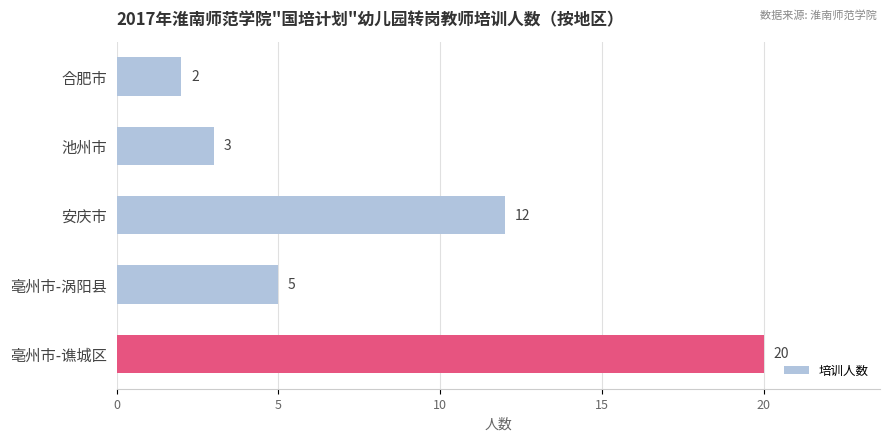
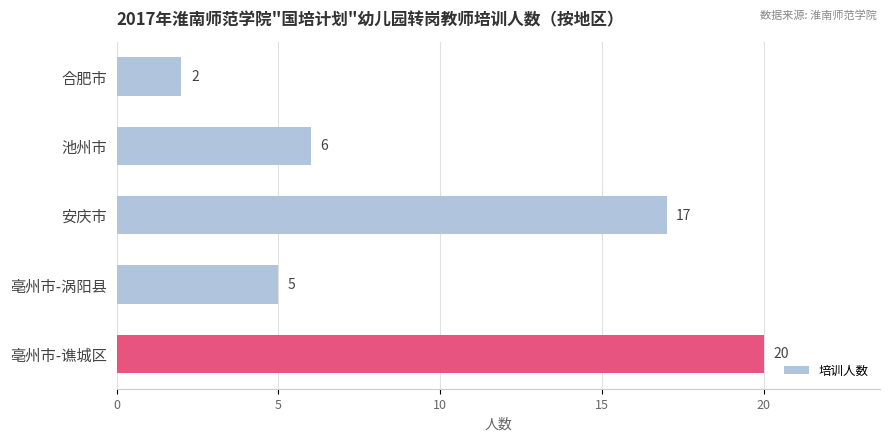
池州市: 3 -> 6
安庆市: 12 -> 17
